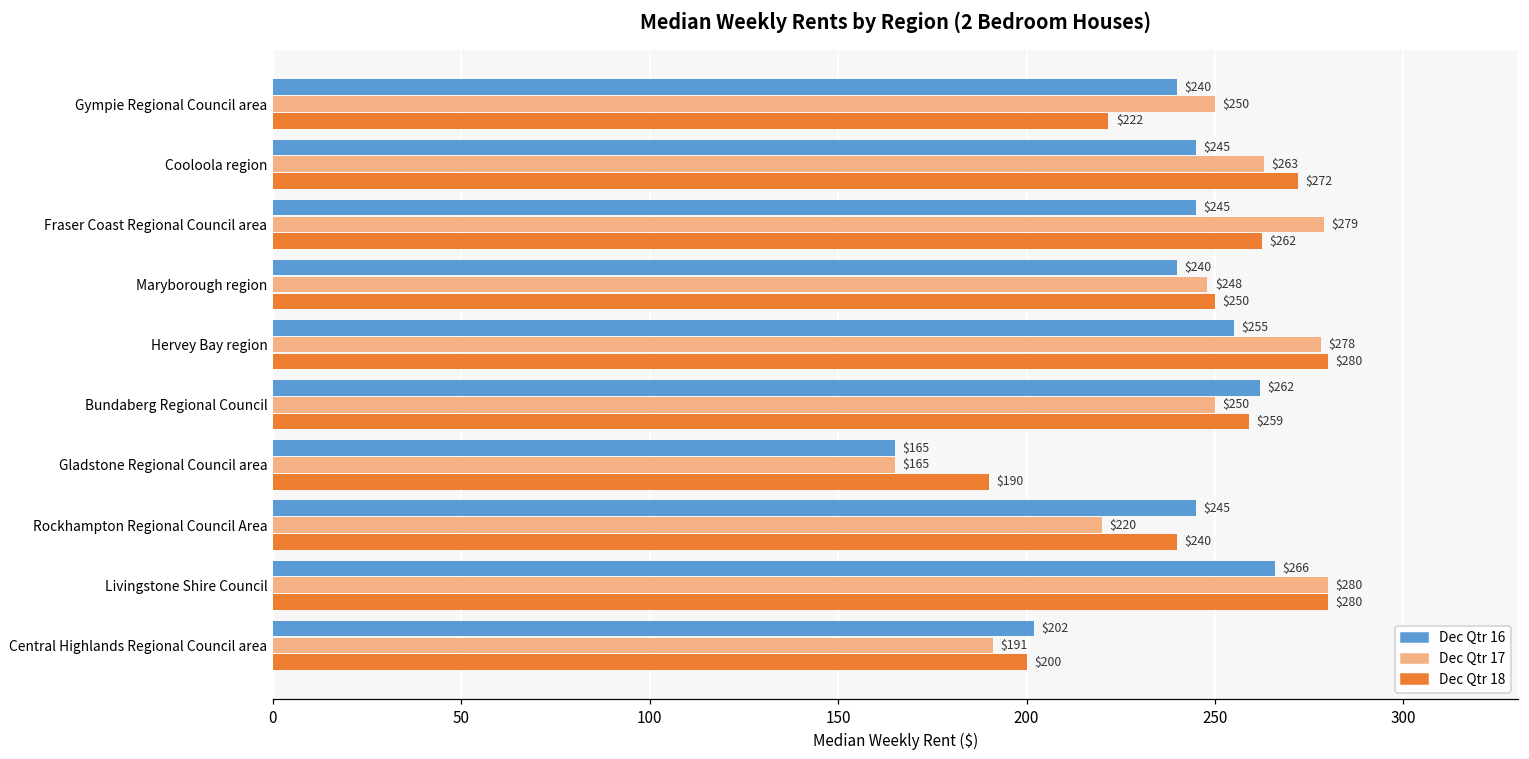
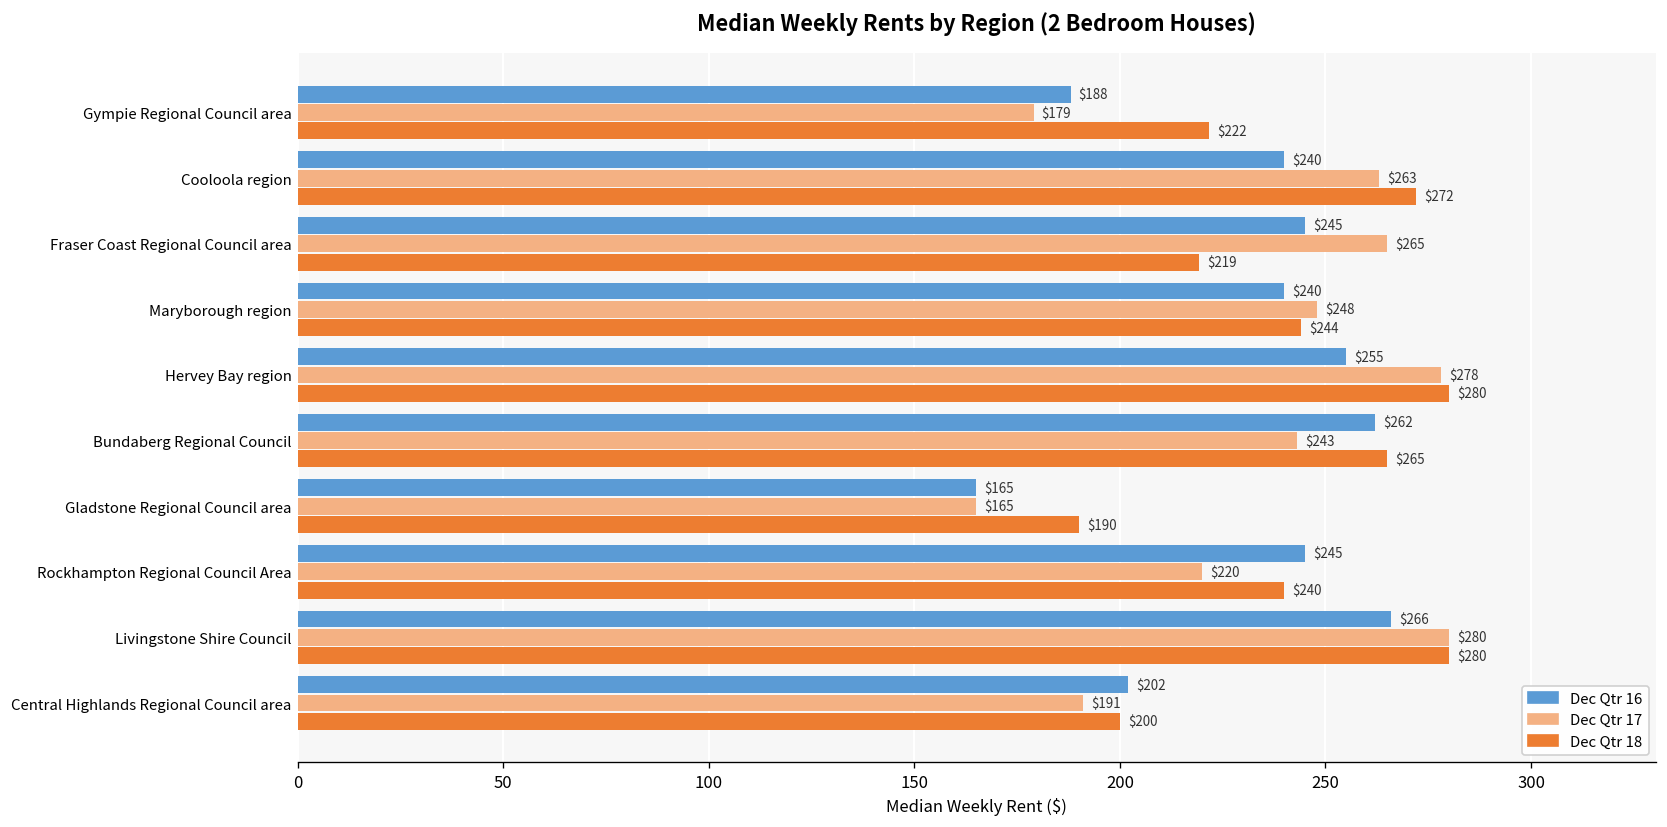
Dec Qtr 16, Gympie Regional Council area: $240 -> $188
Dec Qtr 17, Gympie Regional Council area: $250 -> $179
Dec Qtr 16, Cooloola region: $245 -> $240
Dec Qtr 17, Fraser Coast Regional Council area: $279 -> $265
Dec Qtr 18, Fraser Coast Regional Council area: $262 -> $219
Dec Qtr 18, Maryborough region: $250 -> $244
Dec Qtr 17, Bundaberg Regional Council: $250 -> $243
Dec Qtr 18, Bundaberg Regional Council: $259 -> $265
